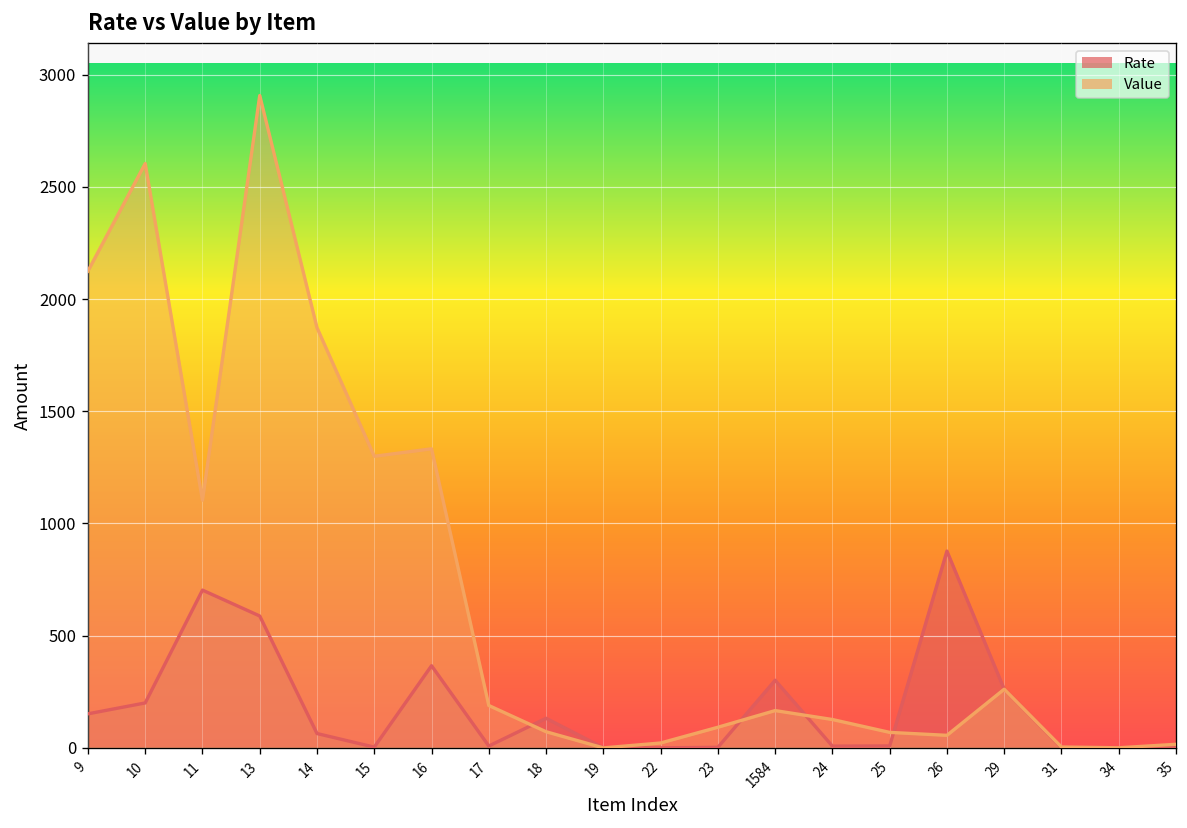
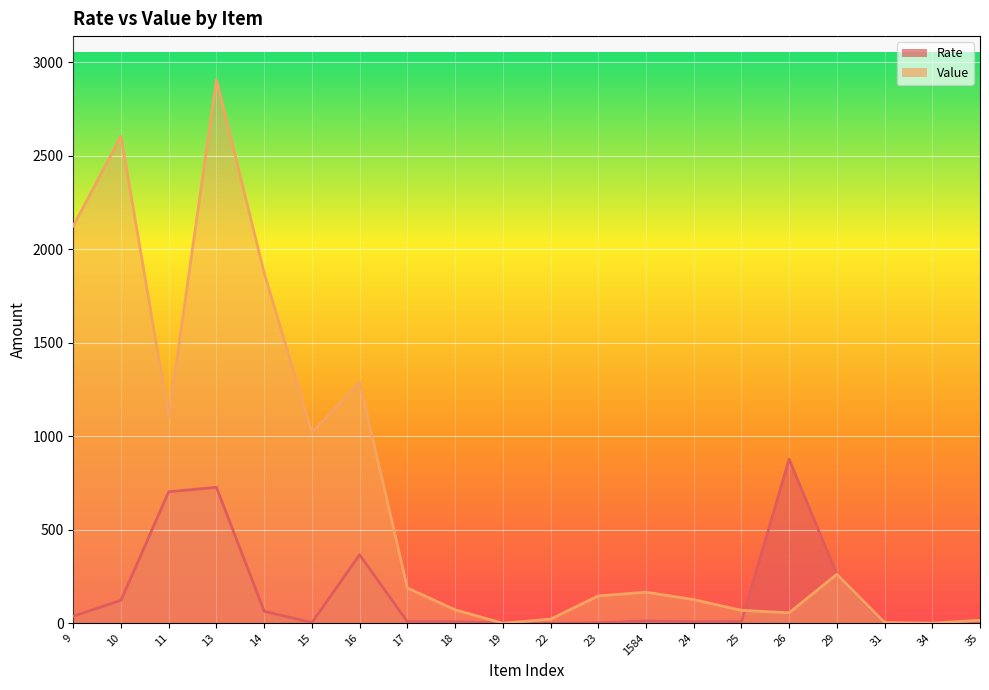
Rate, 9: 150 -> 40
Rate, 10: 200 -> 120
Rate, 13: 590 -> 730
Value, 15: 1300 -> 1020
Value, 16: 1330 -> 1290
Rate, 18: 130 -> 10
Value, 23: 90 -> 150
Rate, 1584: 300 -> 10
